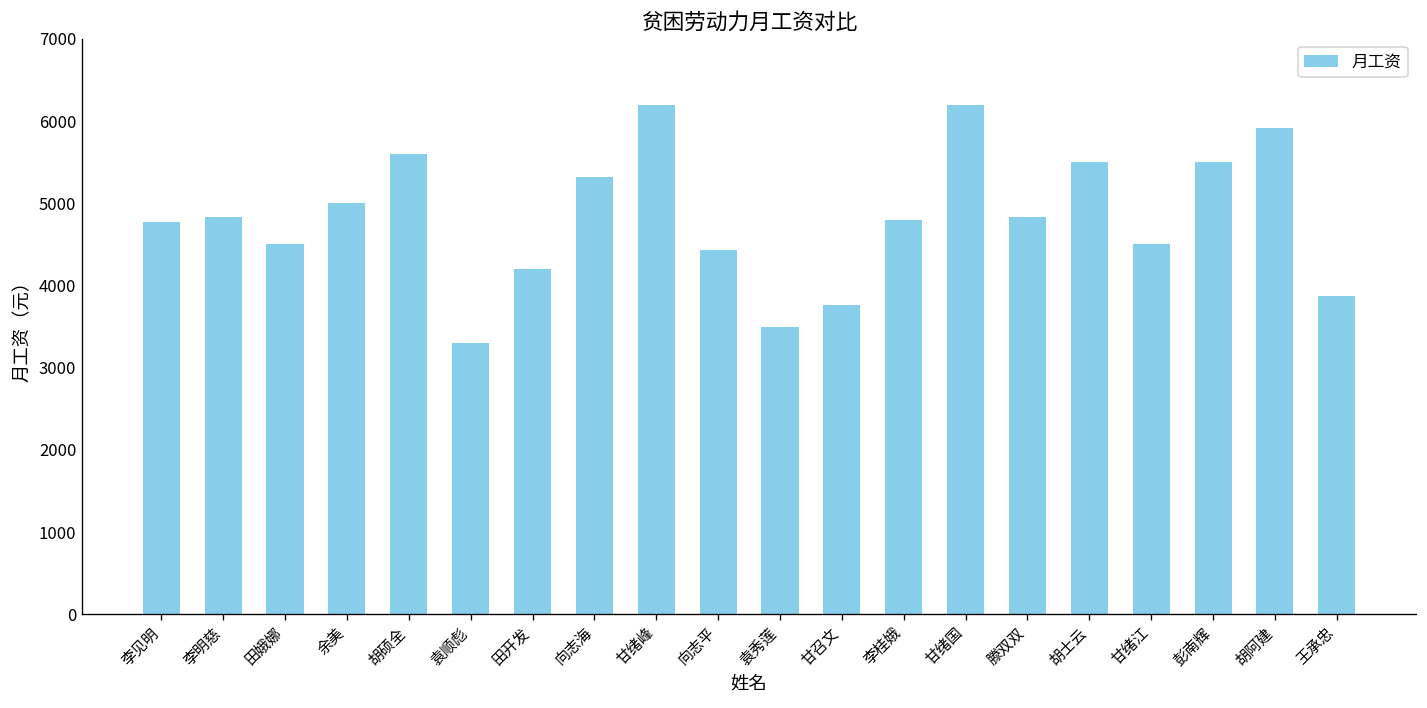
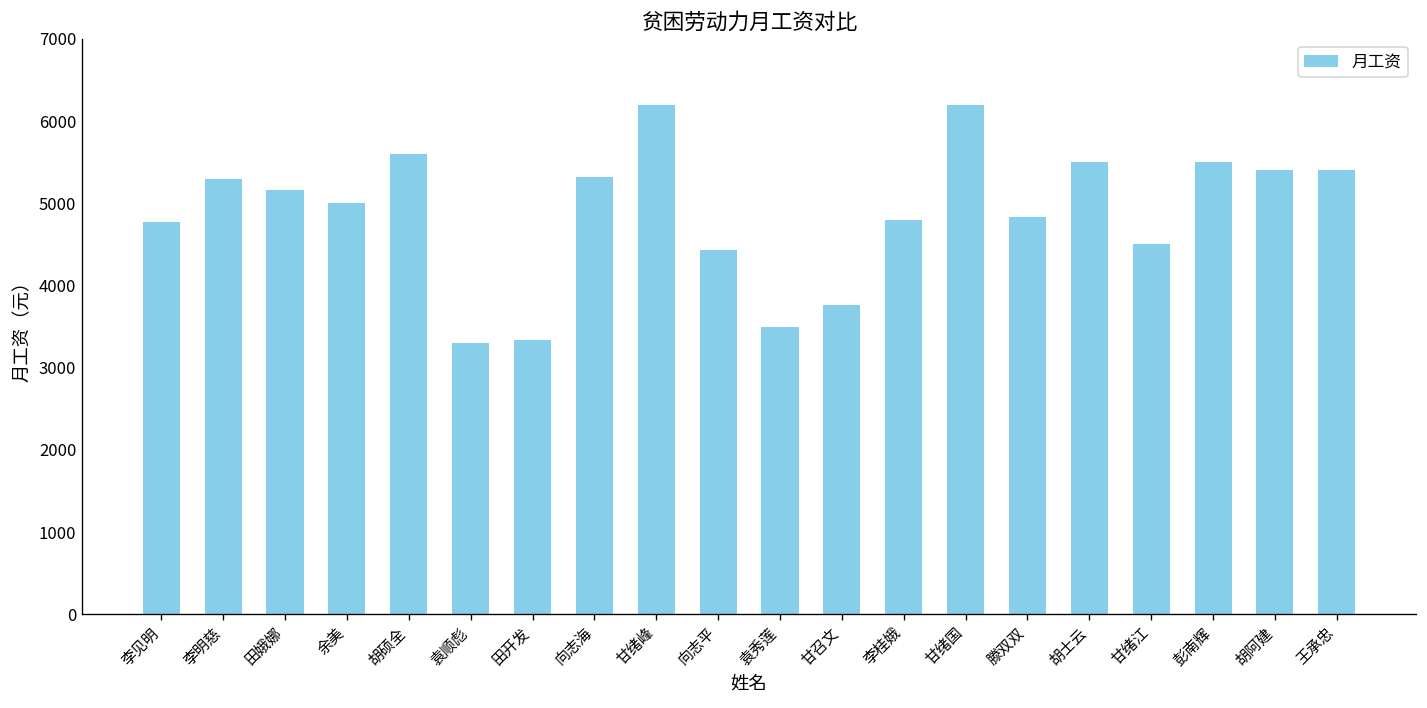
李明慈: 4800 -> 5300
田娥娜: 4500 -> 5200
田开发: 4200 -> 3300
胡阿建: 5900 -> 5400
王承忠: 3900 -> 5400
